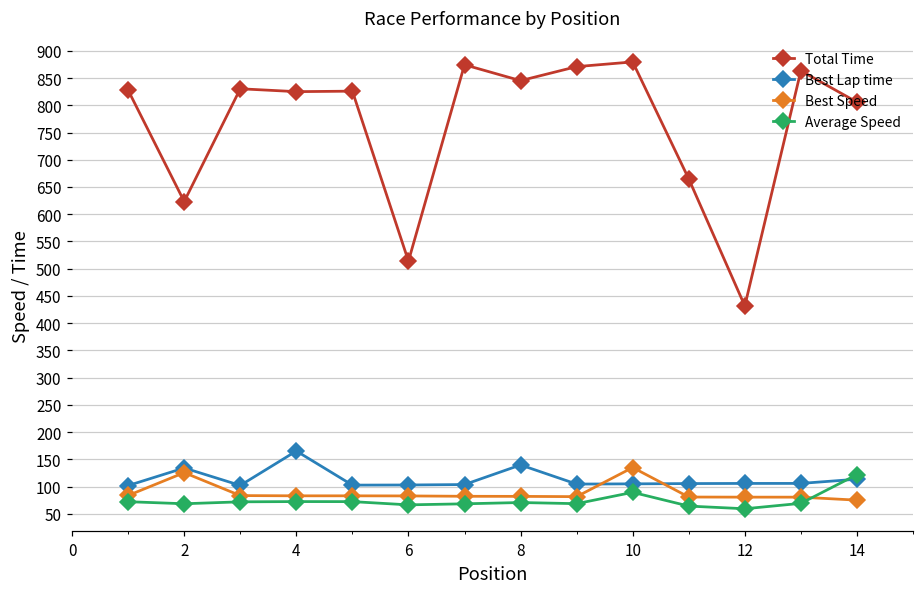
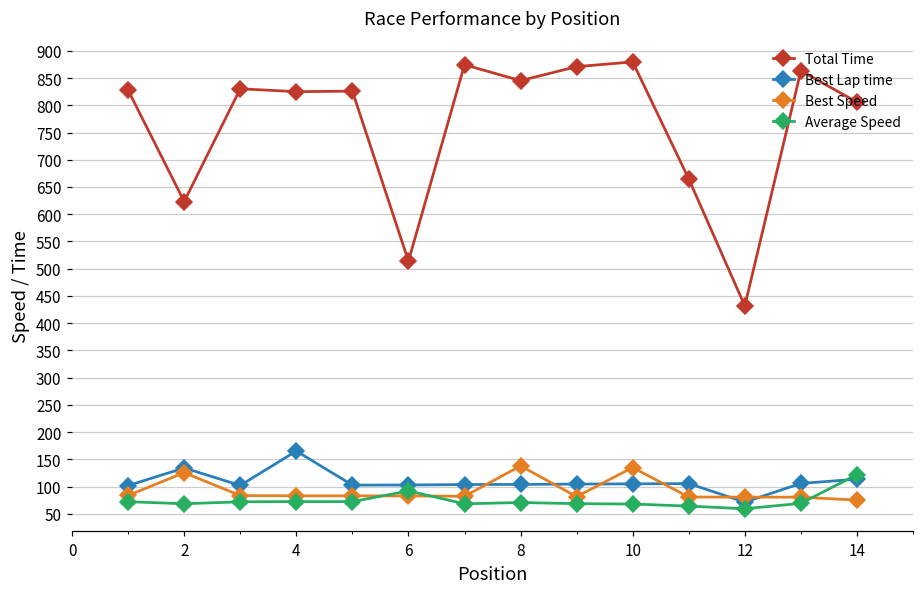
Average Speed, 6: 70 -> 90
Best Lap time, 8: 140 -> 100
Best Speed, 8: 80 -> 140
Average Speed, 10: 90 -> 70
Best Lap time, 12: 110 -> 70
